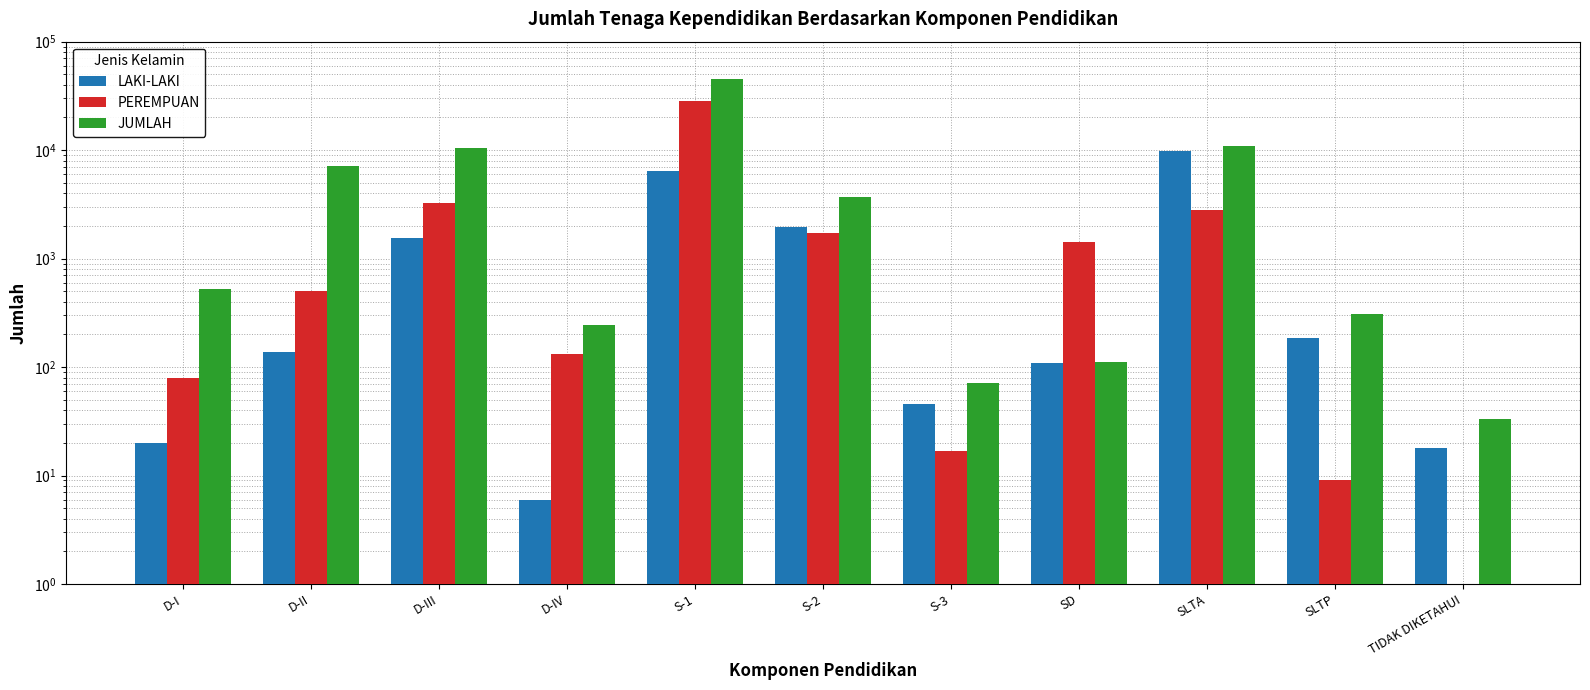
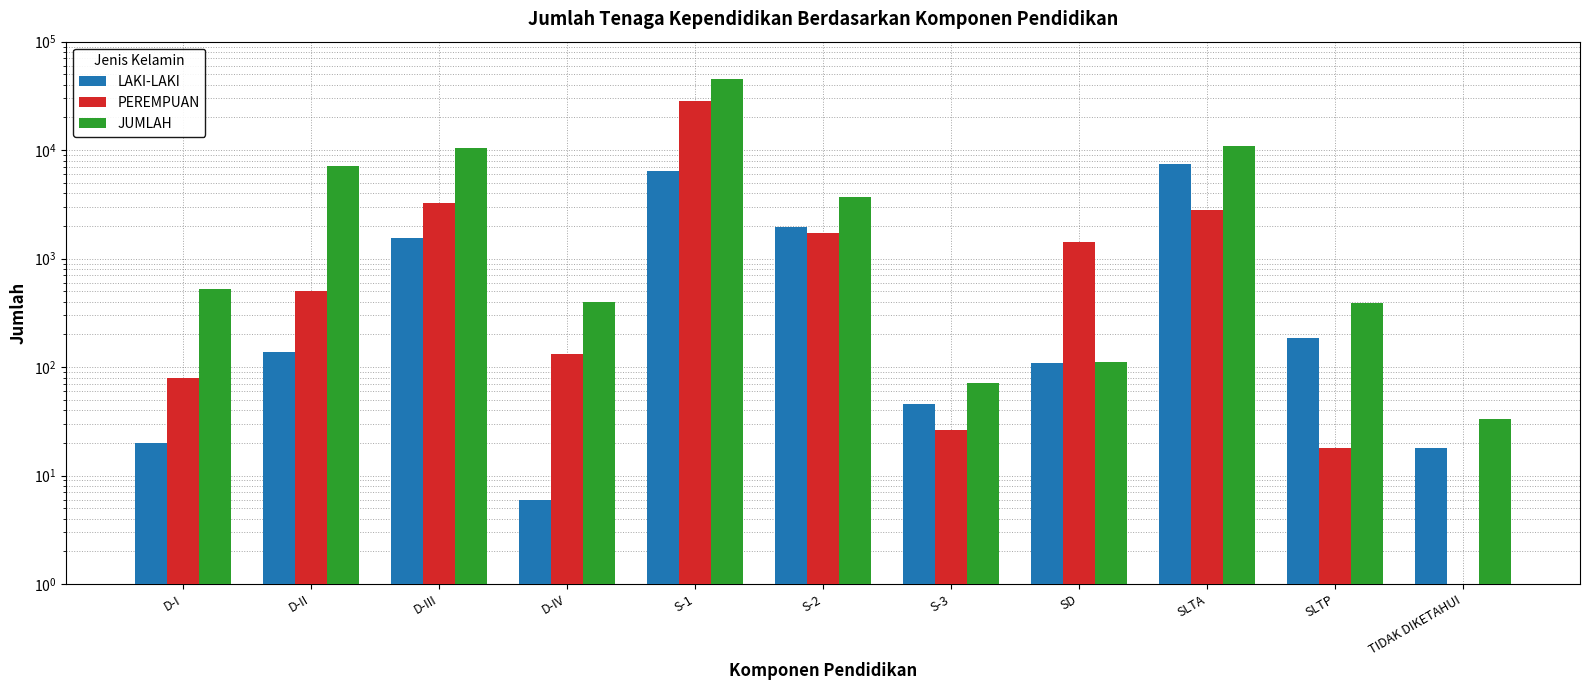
JUMLAH, D-IV: 240 -> 400
PEREMPUAN, S-3: 17 -> 26
LAKI-LAKI, SLTA: 10000 -> 7000
PEREMPUAN, SLTP: 9 -> 18
JUMLAH, SLTP: 310 -> 390
